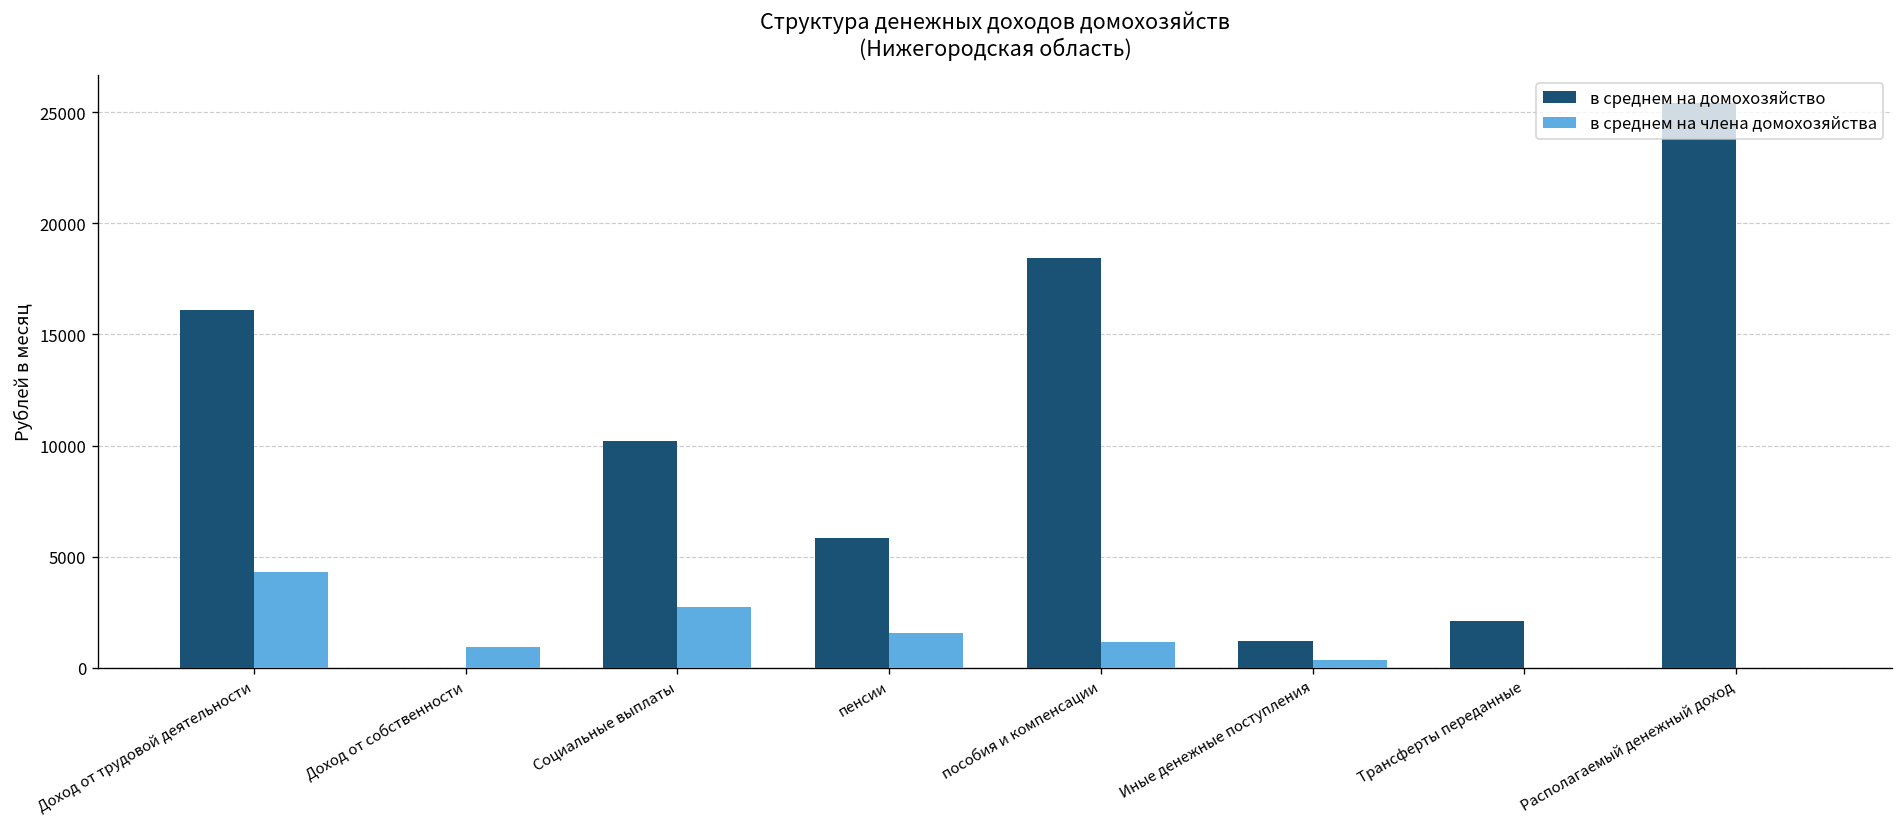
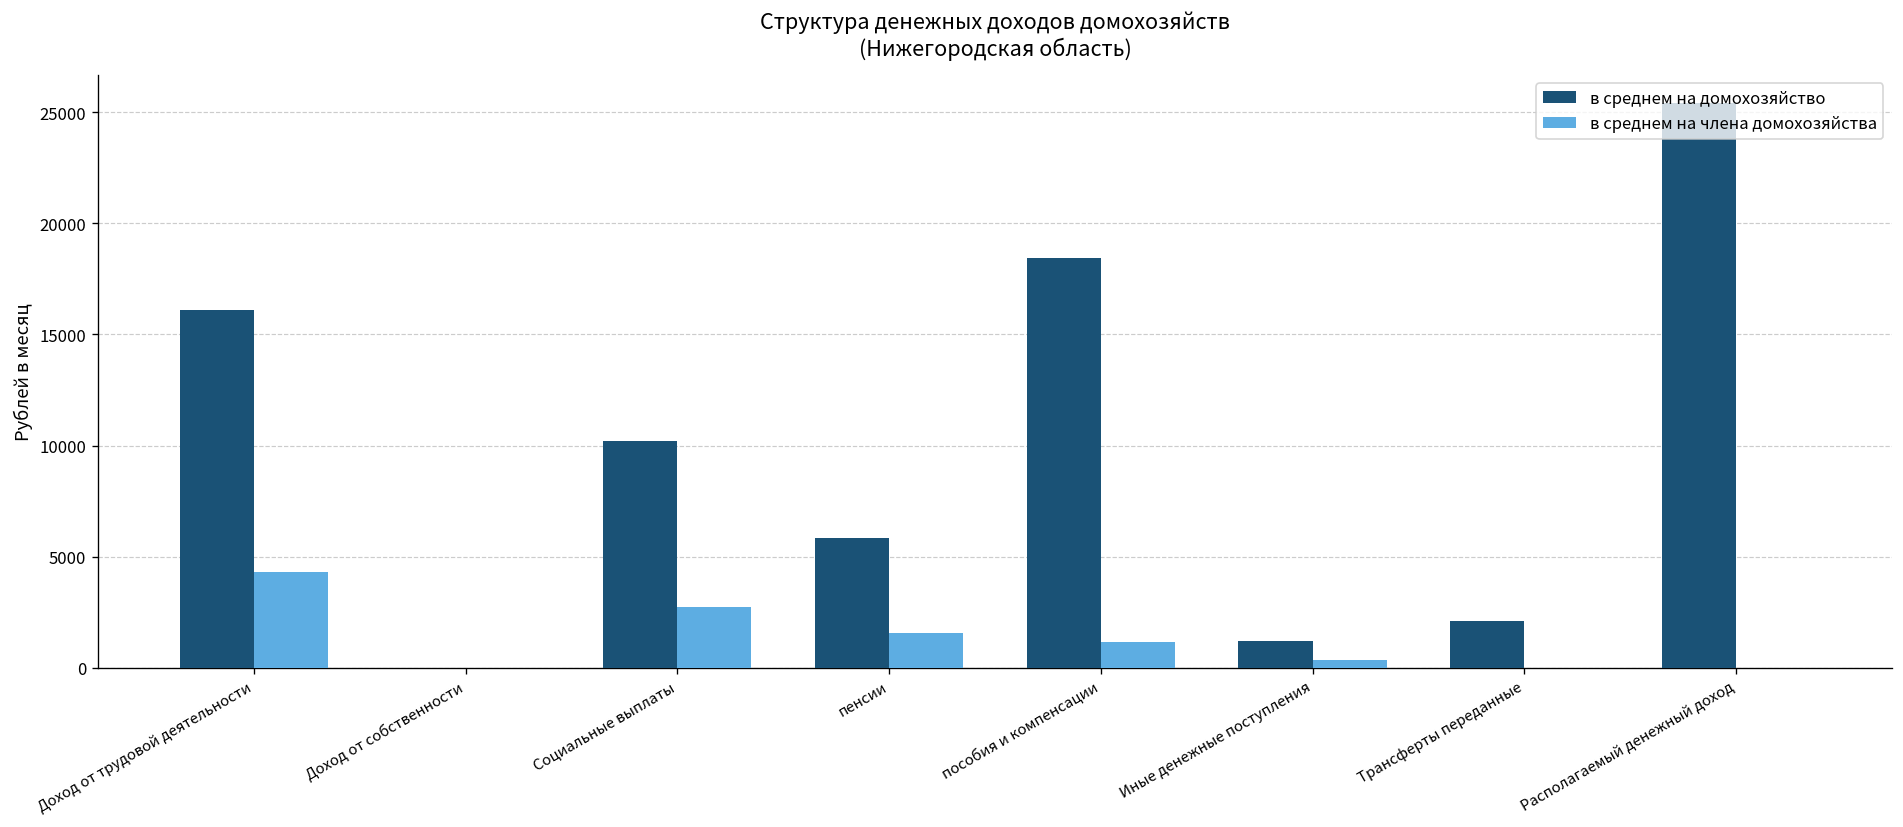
в среднем на члена домохозяйства, Доход от собственности: 900 -> 0
